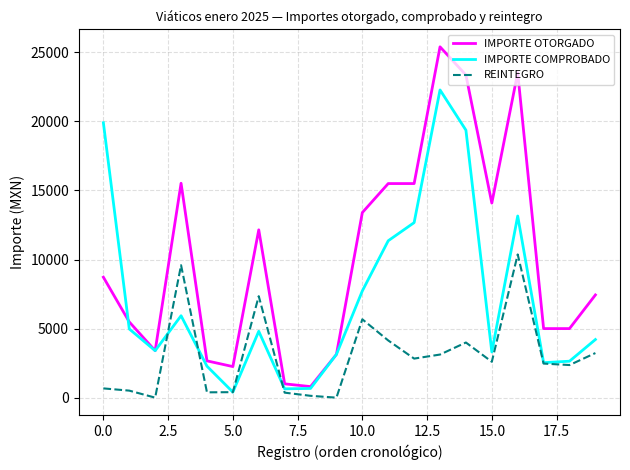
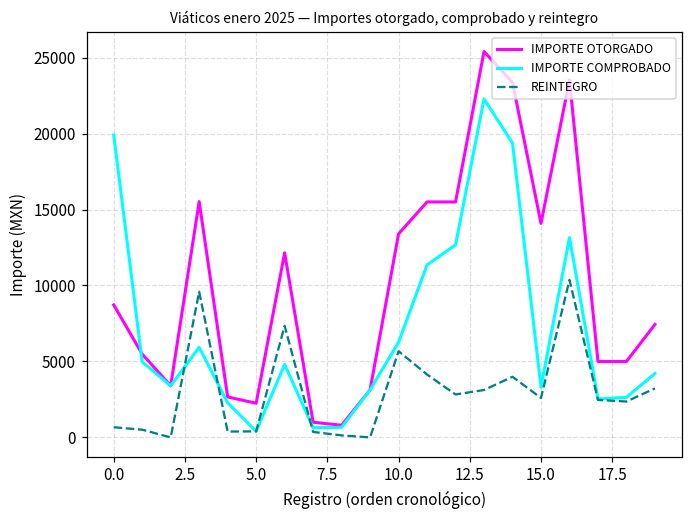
IMPORTE COMPROBADO, 10.0: 7700 -> 6300
